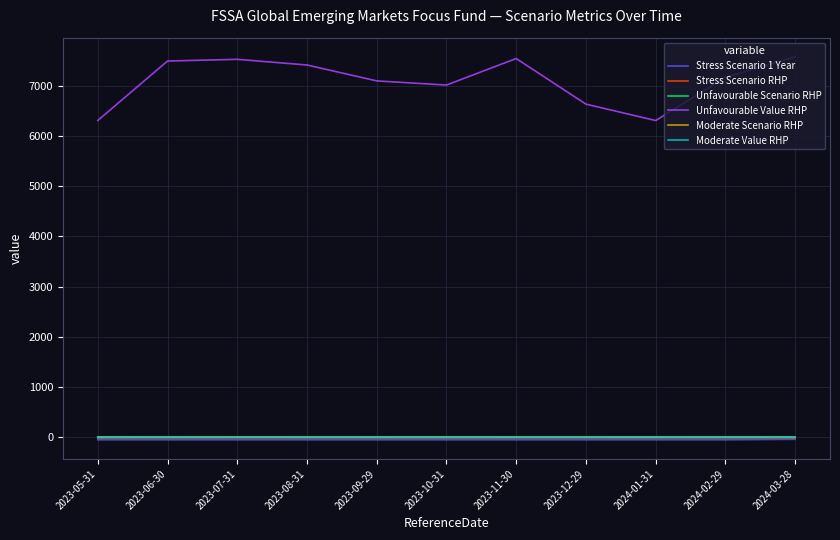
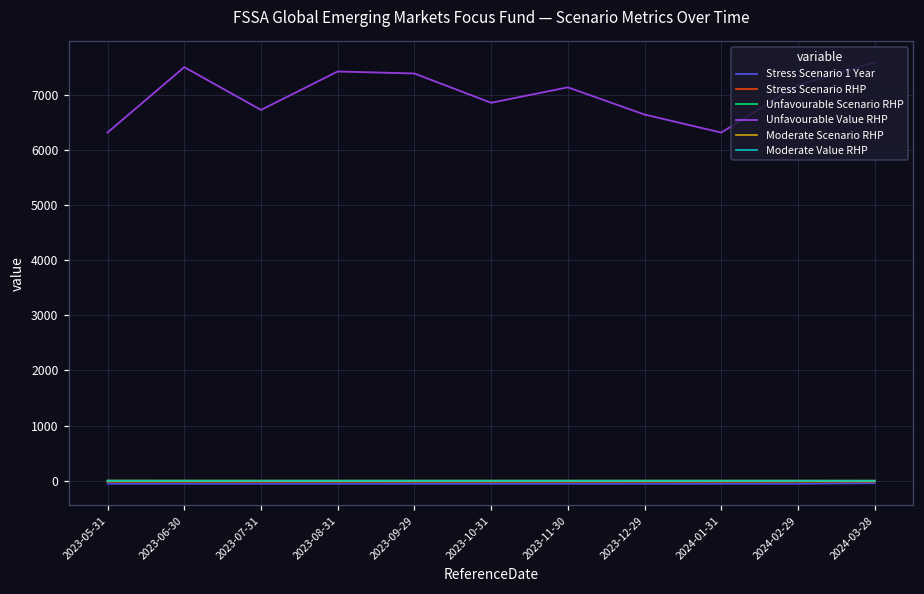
Unfavourable Value RHP, 2023-07-31: 7500 -> 6700
Unfavourable Value RHP, 2023-09-29: 7100 -> 7400
Unfavourable Value RHP, 2023-10-31: 7000 -> 6900
Unfavourable Value RHP, 2023-11-30: 7500 -> 7100
